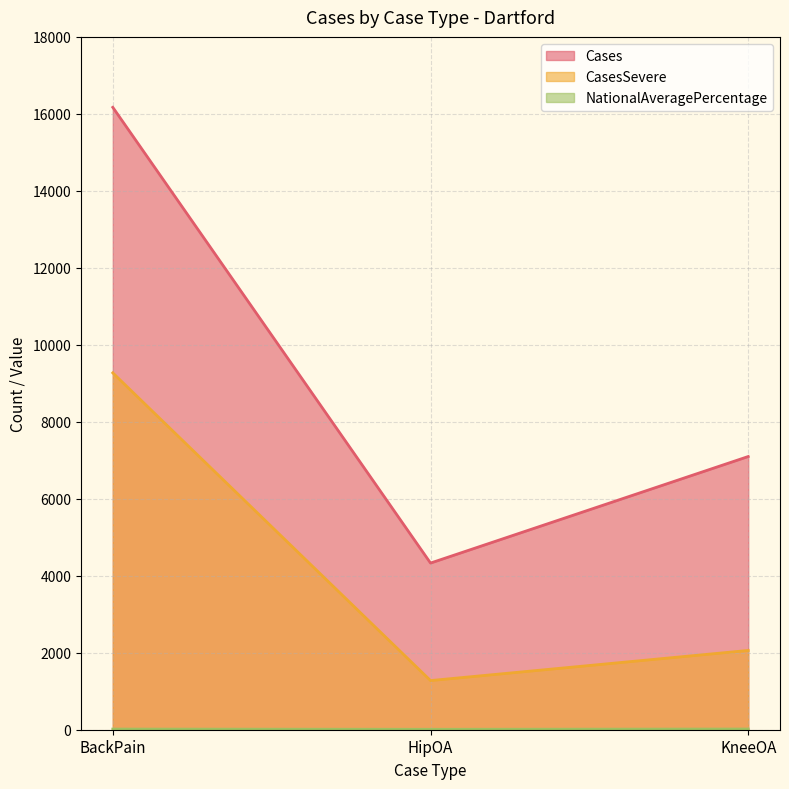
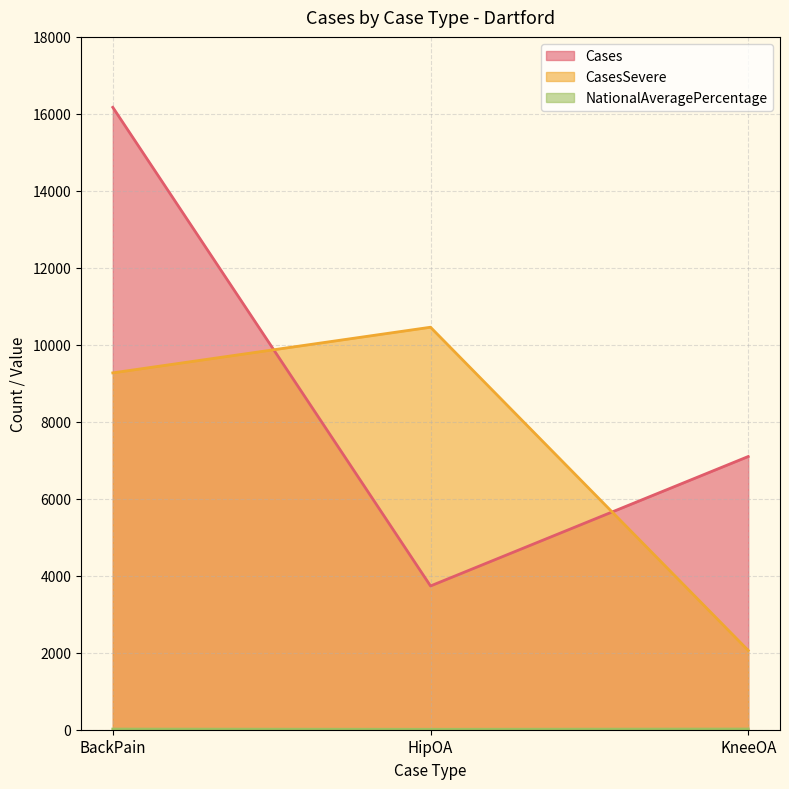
Cases, HipOA: 4300 -> 3700
CasesSevere, HipOA: 1300 -> 10500
